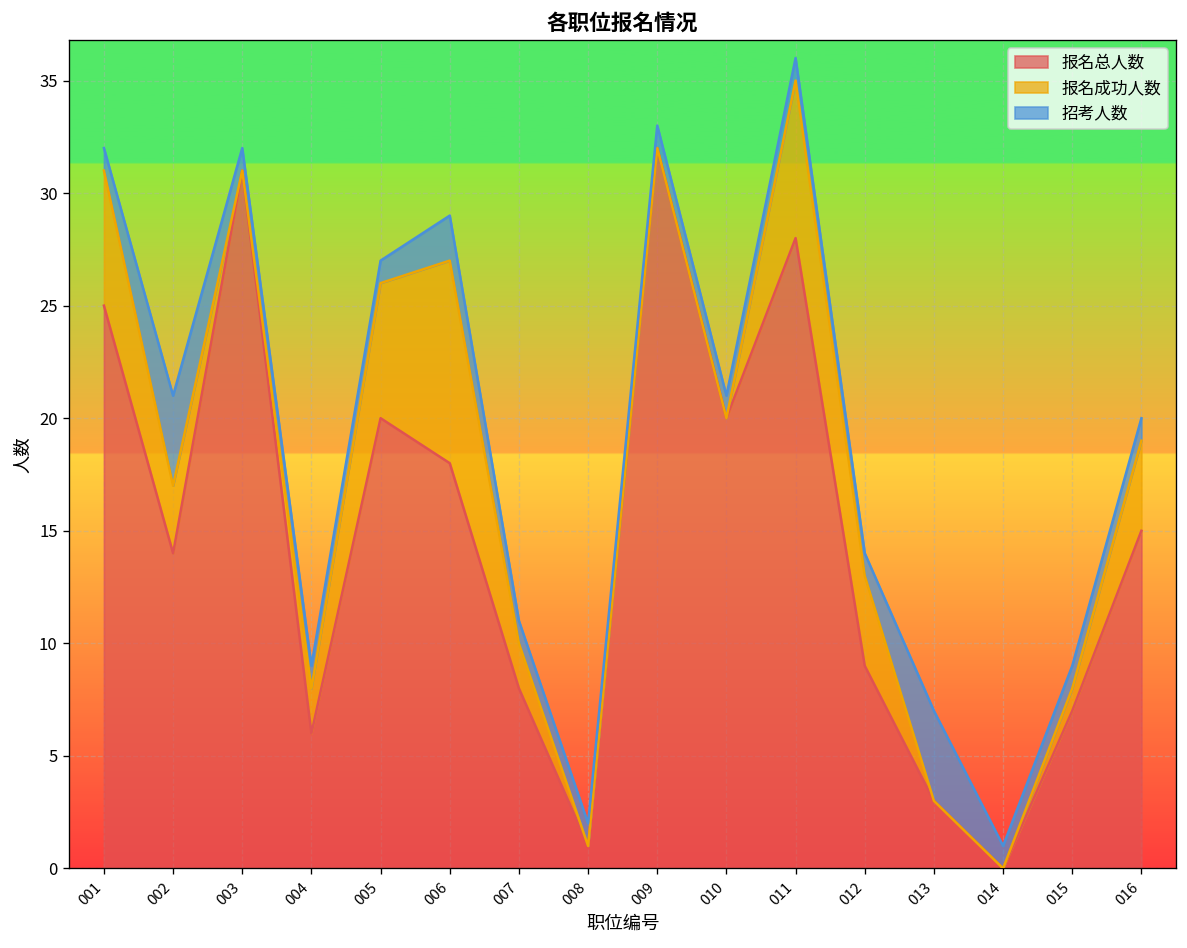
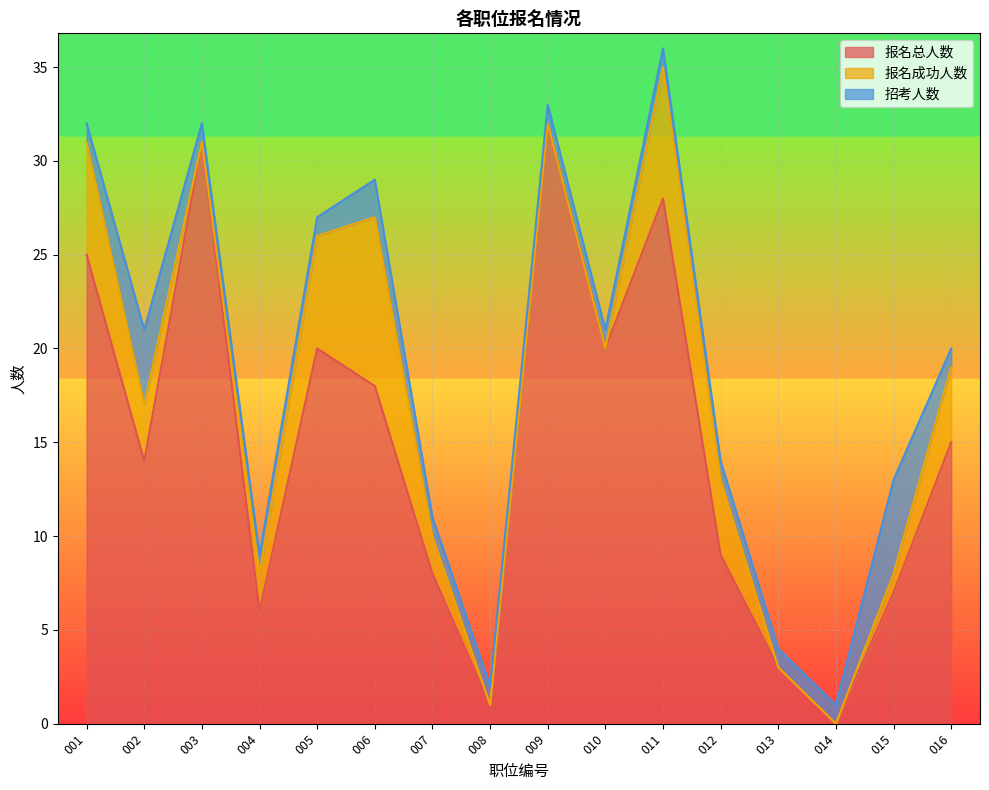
招考人数, 013: 4 -> 1
招考人数, 015: 1 -> 5
